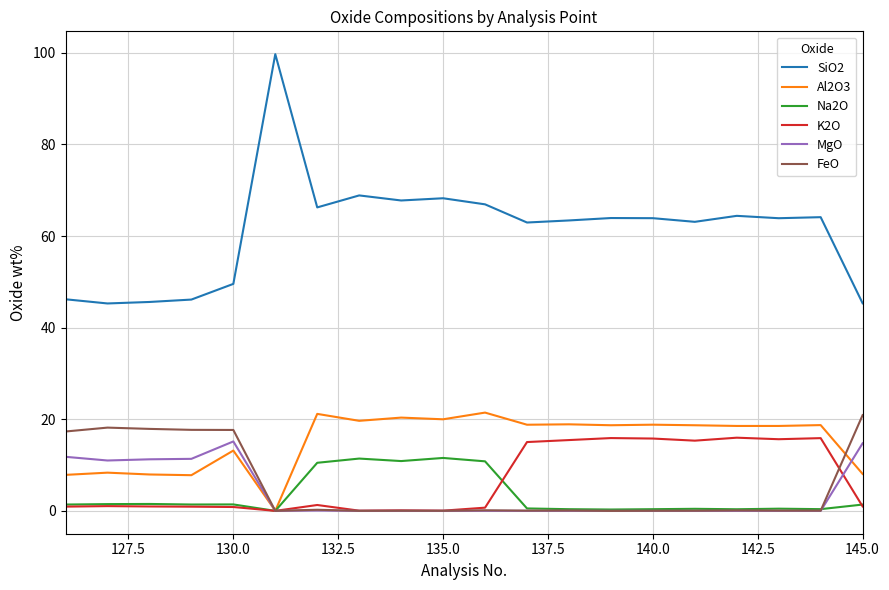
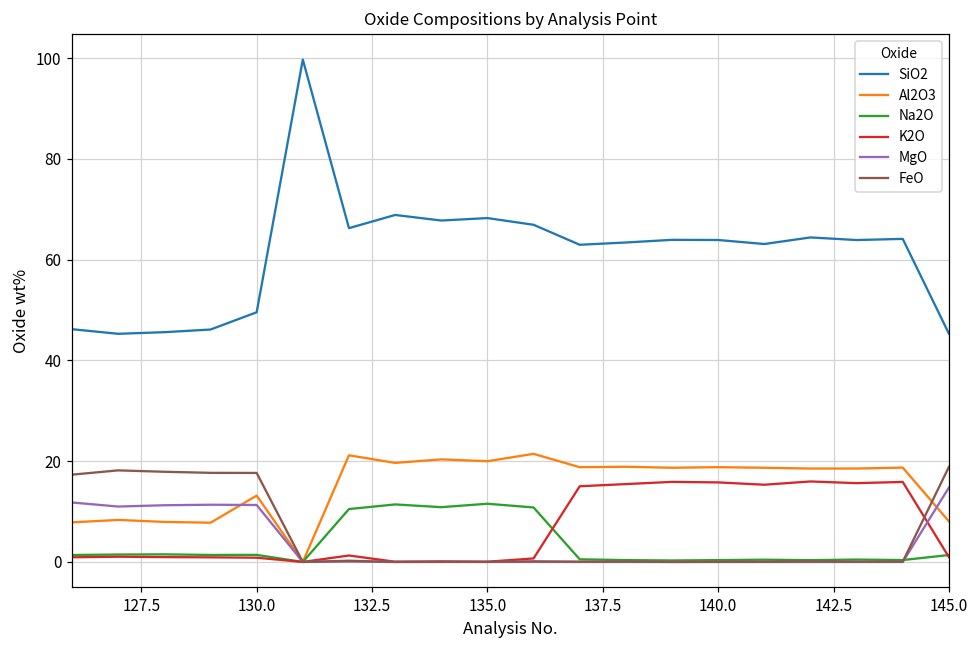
MgO, 130.0: 15 -> 11
FeO, 145.0: 21 -> 19
